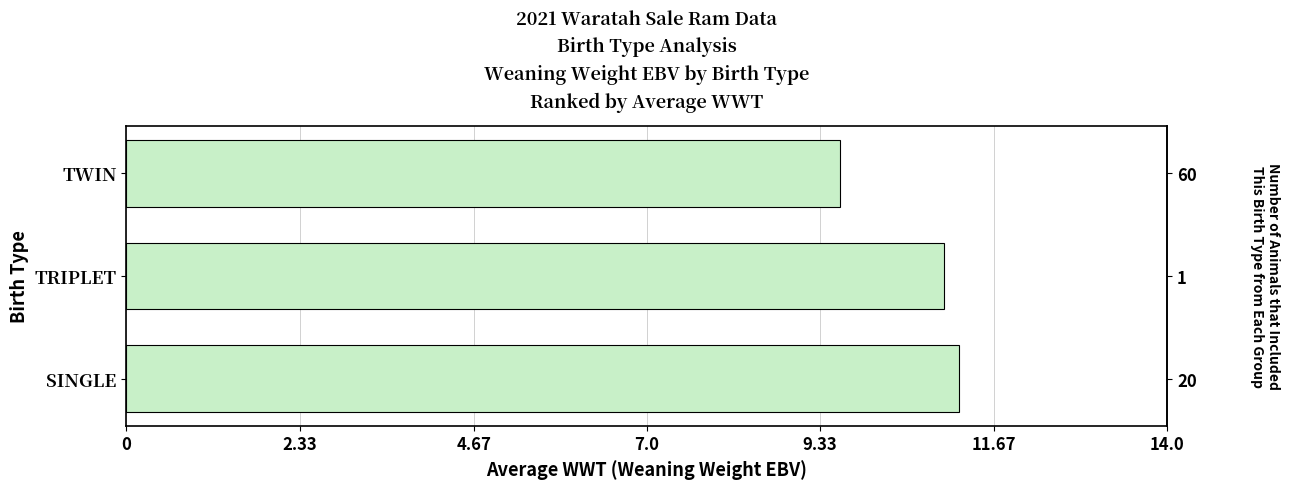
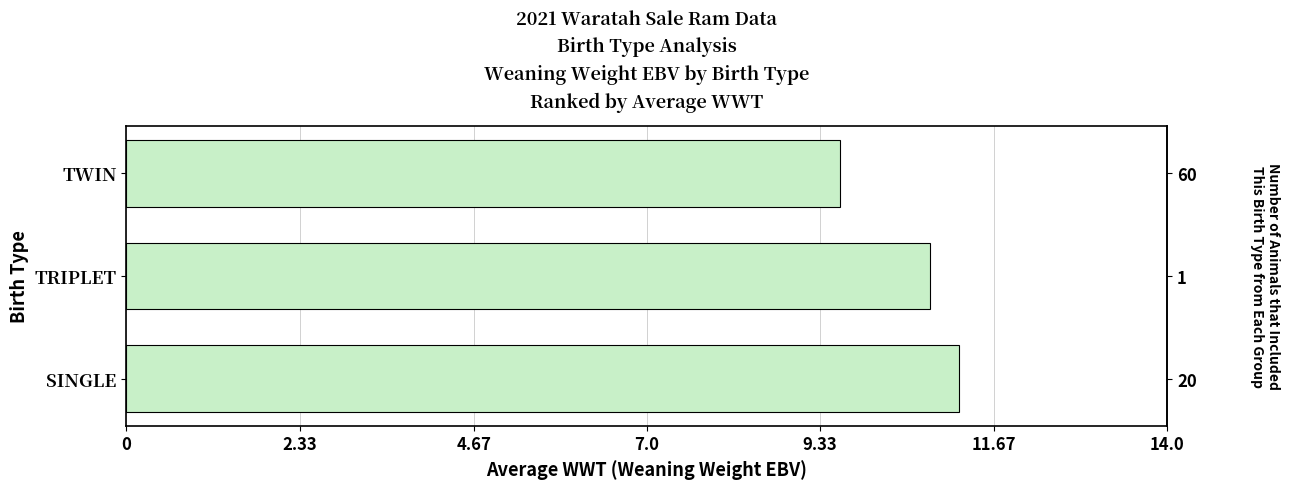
TRIPLET: 11.0 -> 10.8
